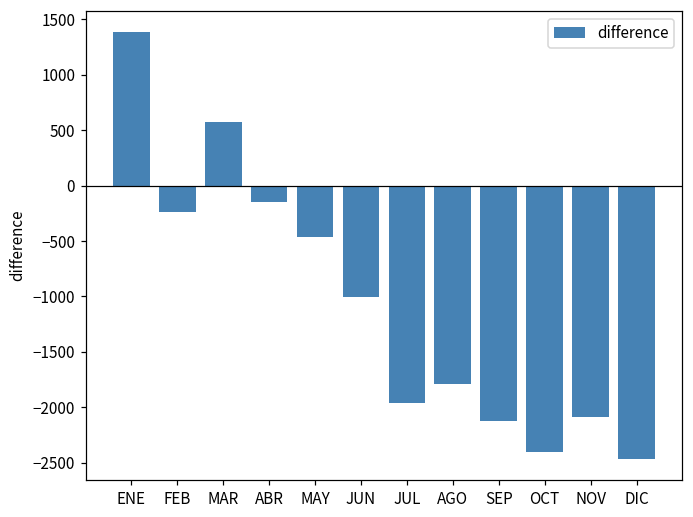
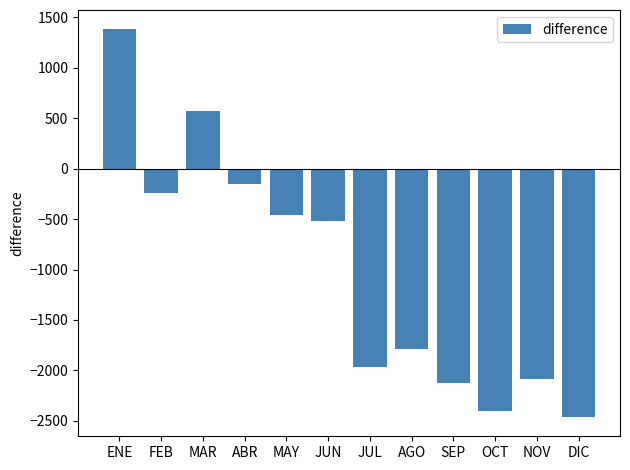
JUN: -1000 -> -520
